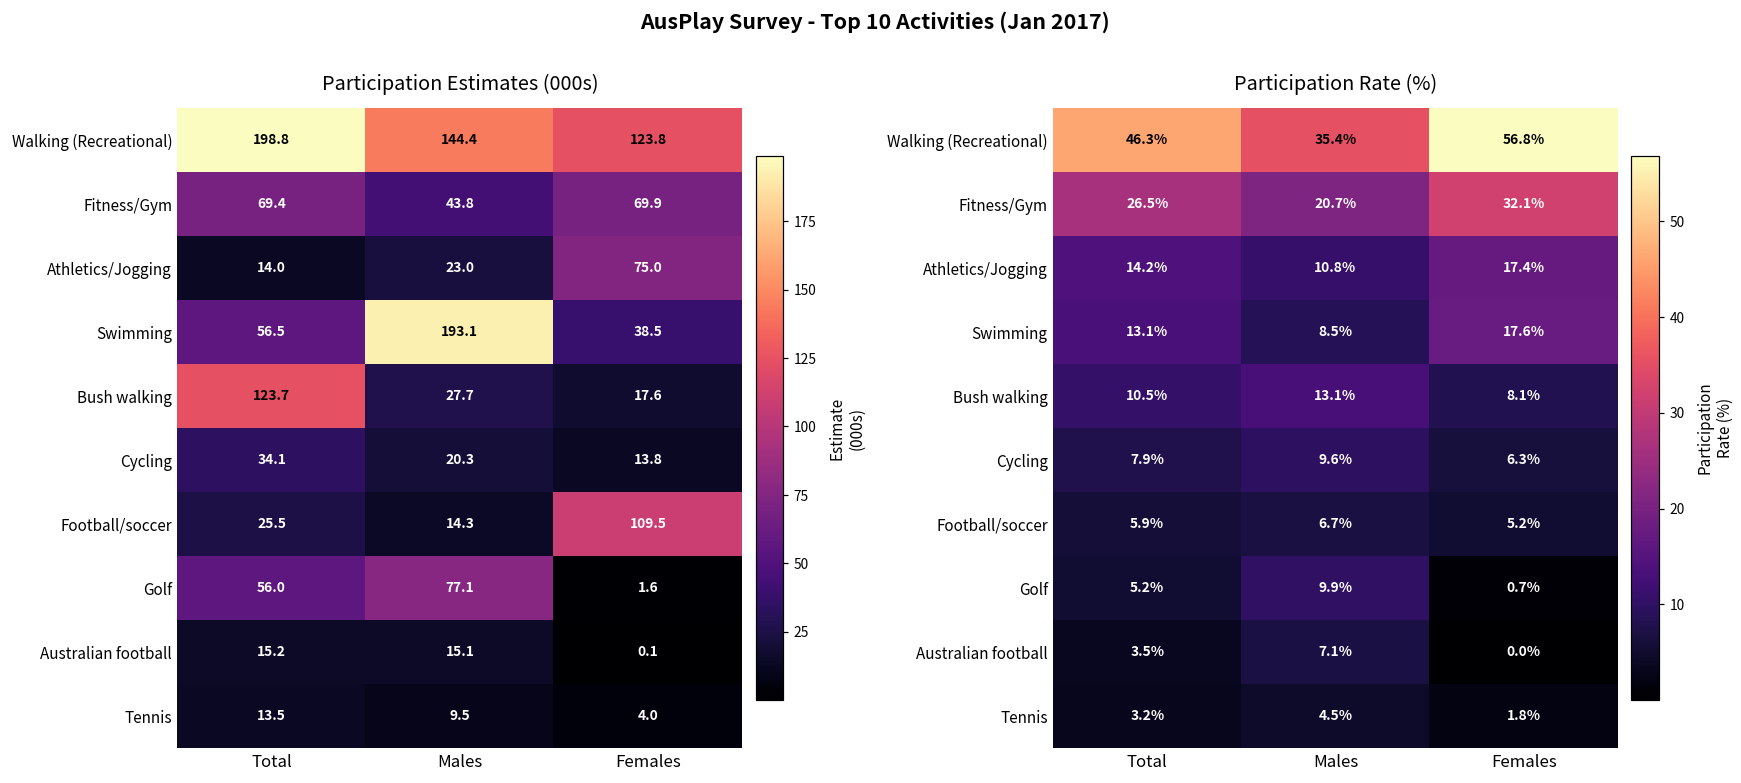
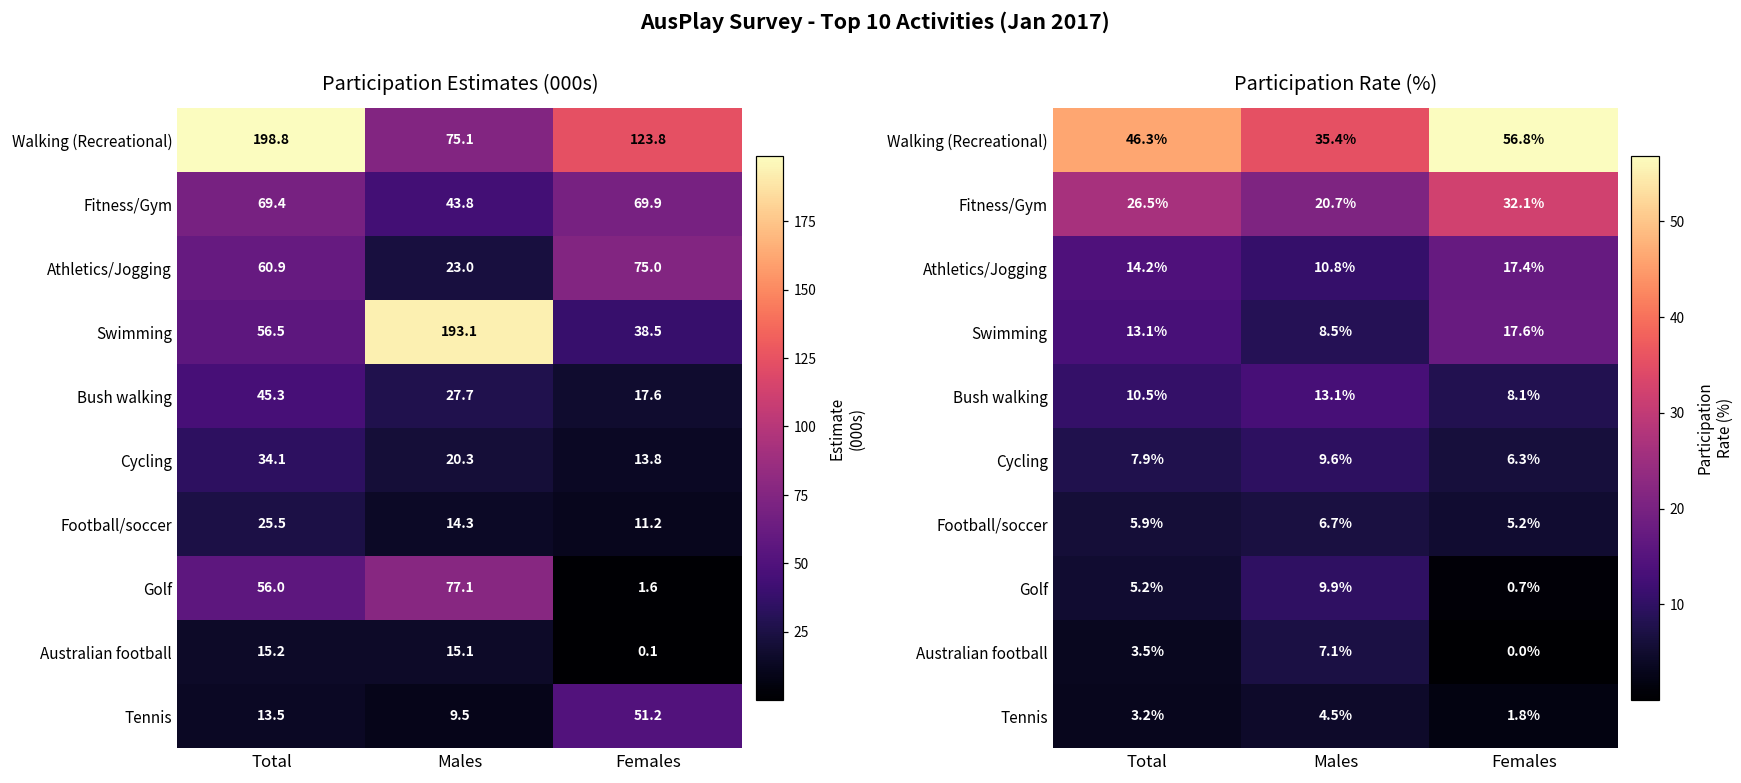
Participation Estimates (000s), Walking (Recreational), Males: 144.4 -> 75.1
Participation Estimates (000s), Athletics/Jogging, Total: 14.0 -> 60.9
Participation Estimates (000s), Bush walking, Total: 123.7 -> 45.3
Participation Estimates (000s), Football/soccer, Females: 109.5 -> 11.2
Participation Estimates (000s), Tennis, Females: 4.0 -> 51.2
